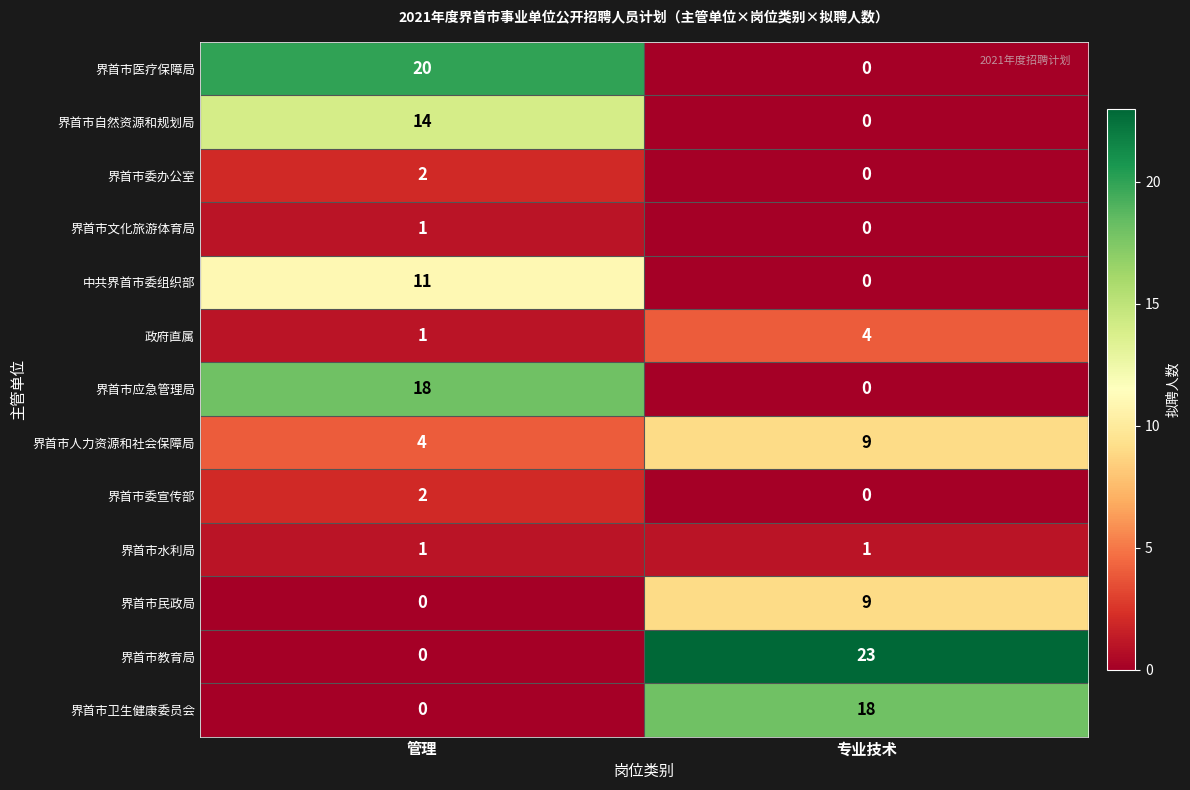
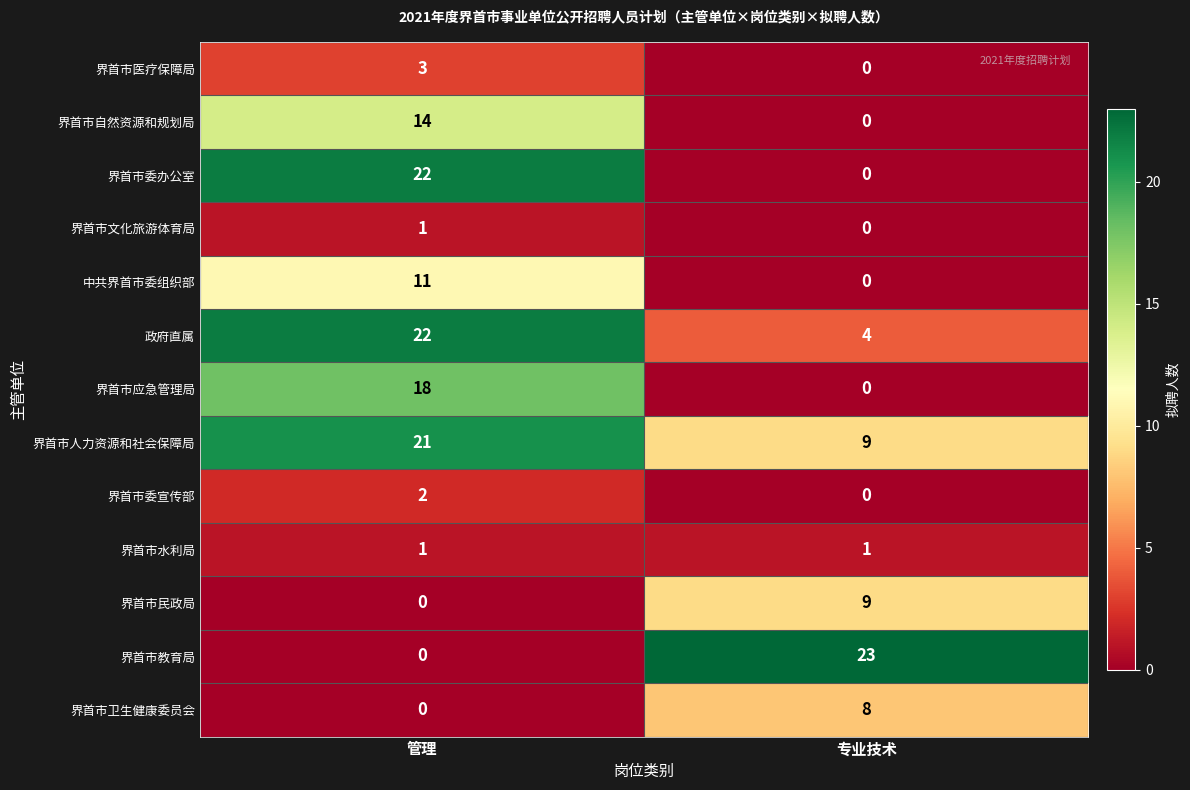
界首市医疗保障局, 管理: 20 -> 3
界首市委办公室, 管理: 2 -> 22
政府直属, 管理: 1 -> 22
界首市人力资源和社会保障局, 管理: 4 -> 21
界首市卫生健康委员会, 专业技术: 18 -> 8
